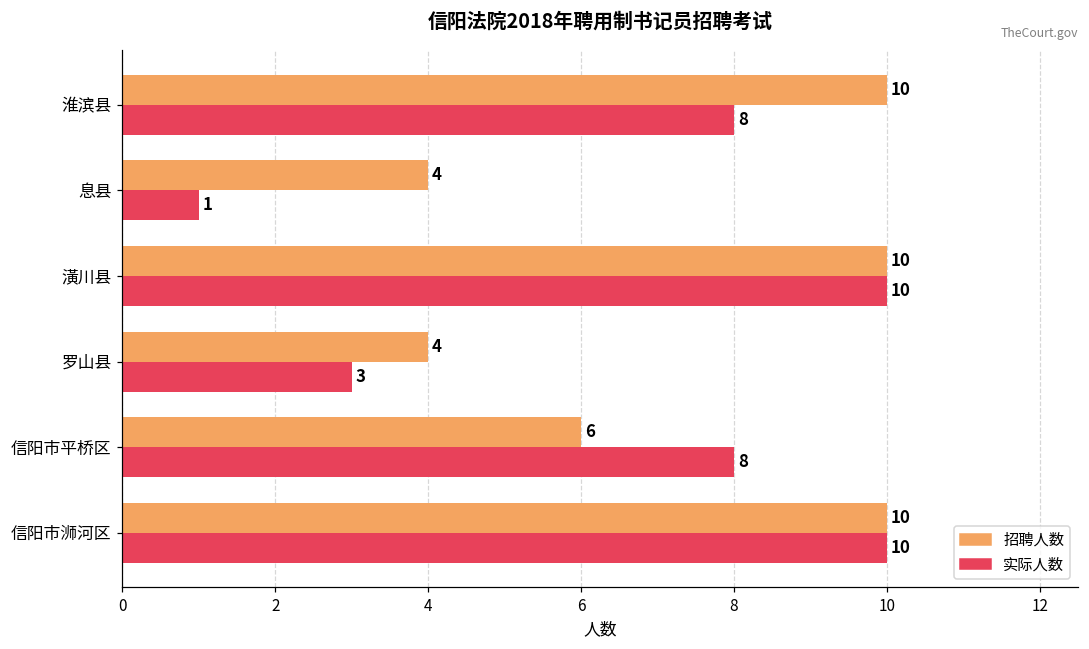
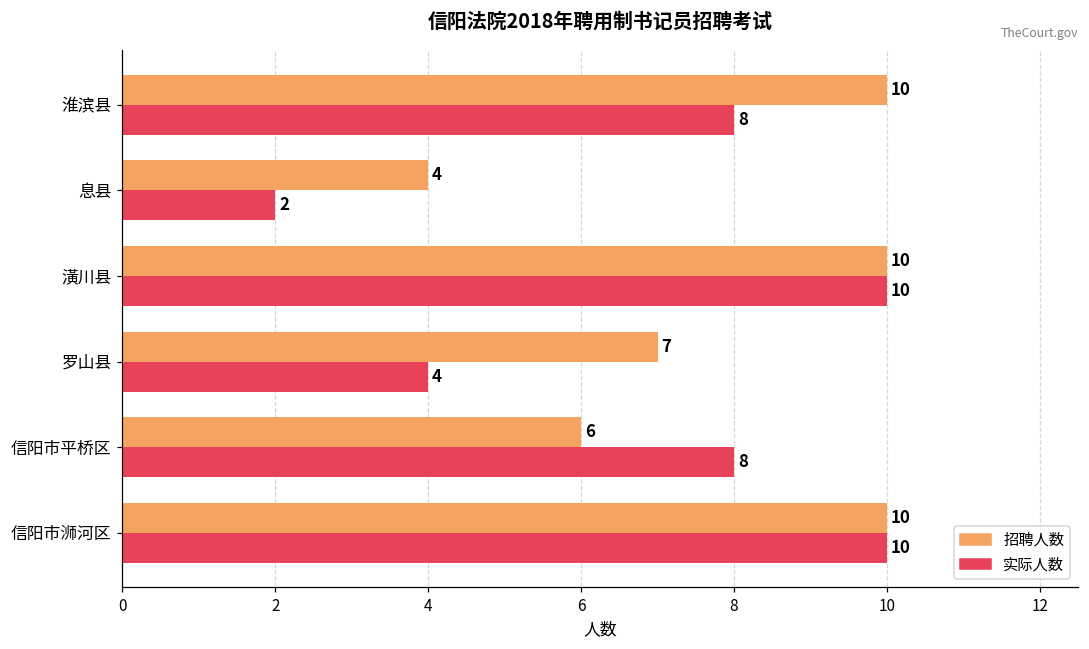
实际人数, 息县: 1 -> 2
招聘人数, 罗山县: 4 -> 7
实际人数, 罗山县: 3 -> 4
